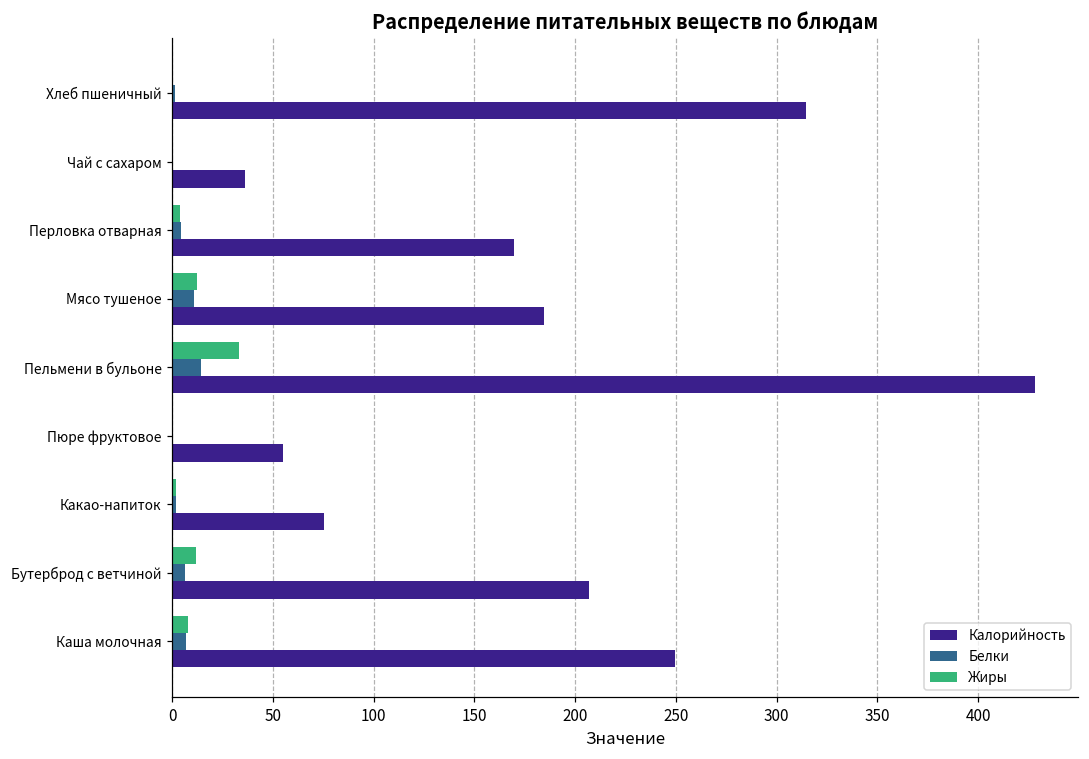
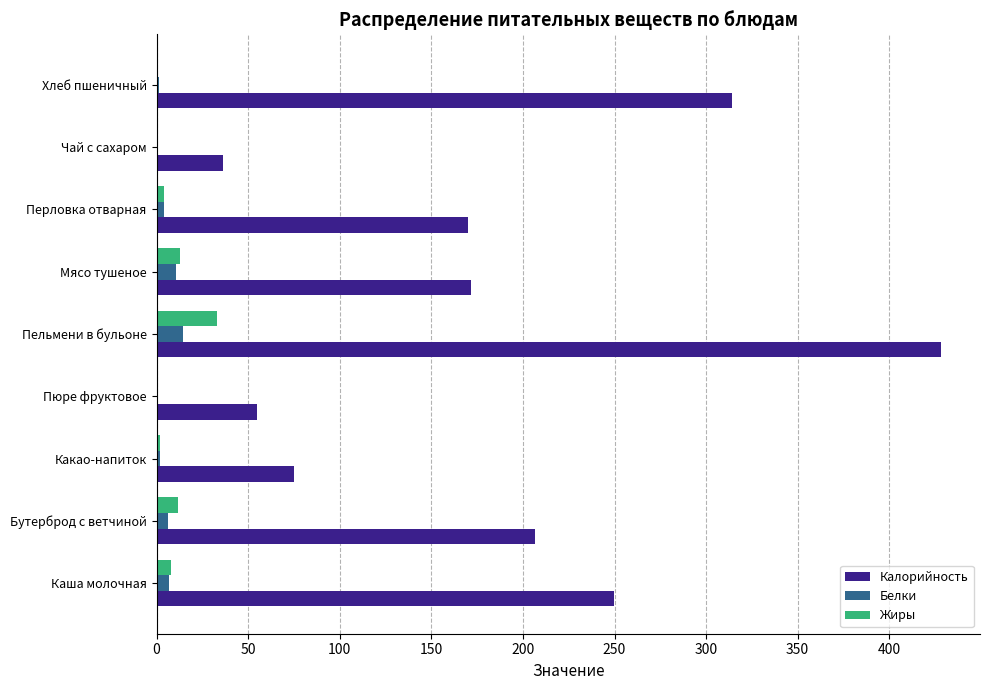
Калорийность, Мясо тушеное: 185 -> 172
